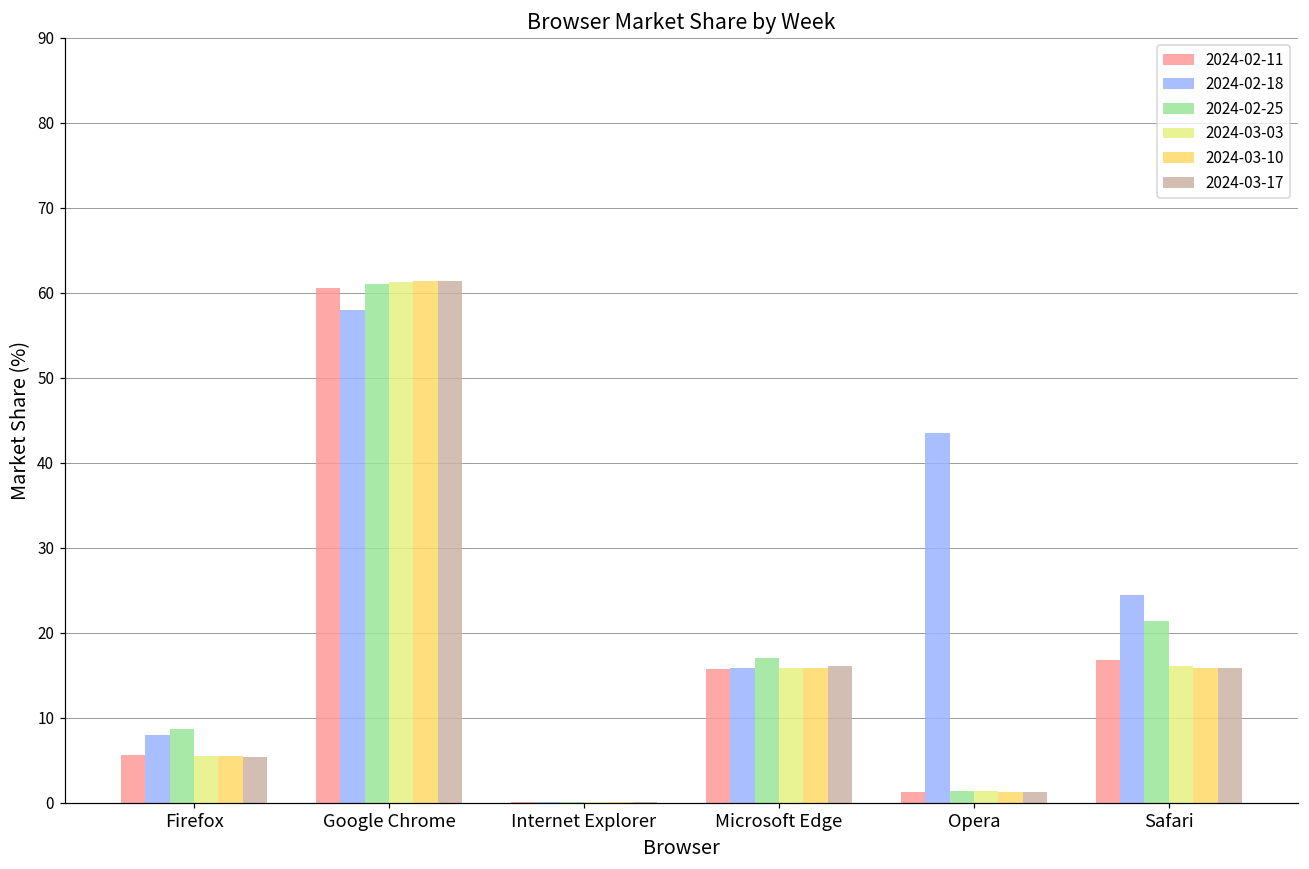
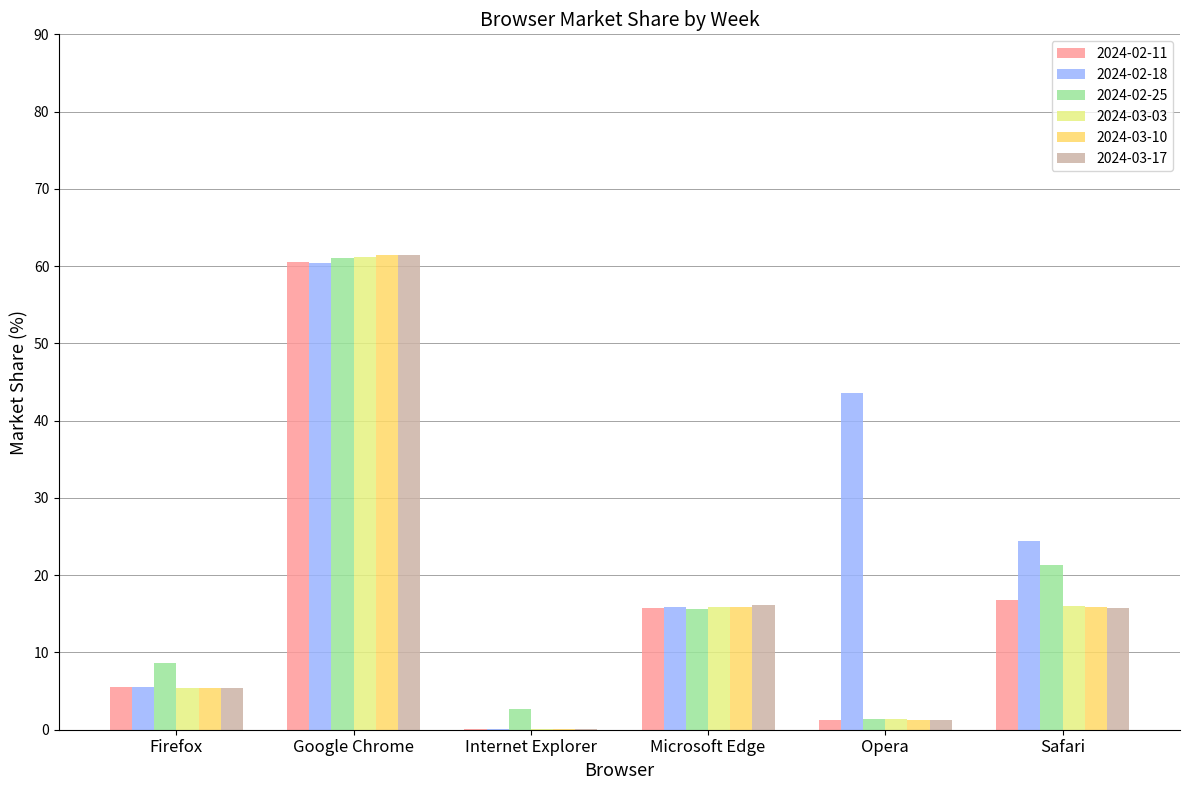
2024-02-18, Firefox: 8 -> 6
2024-02-18, Google Chrome: 58 -> 60
2024-02-25, Internet Explorer: 0 -> 3
2024-02-25, Microsoft Edge: 17 -> 16
